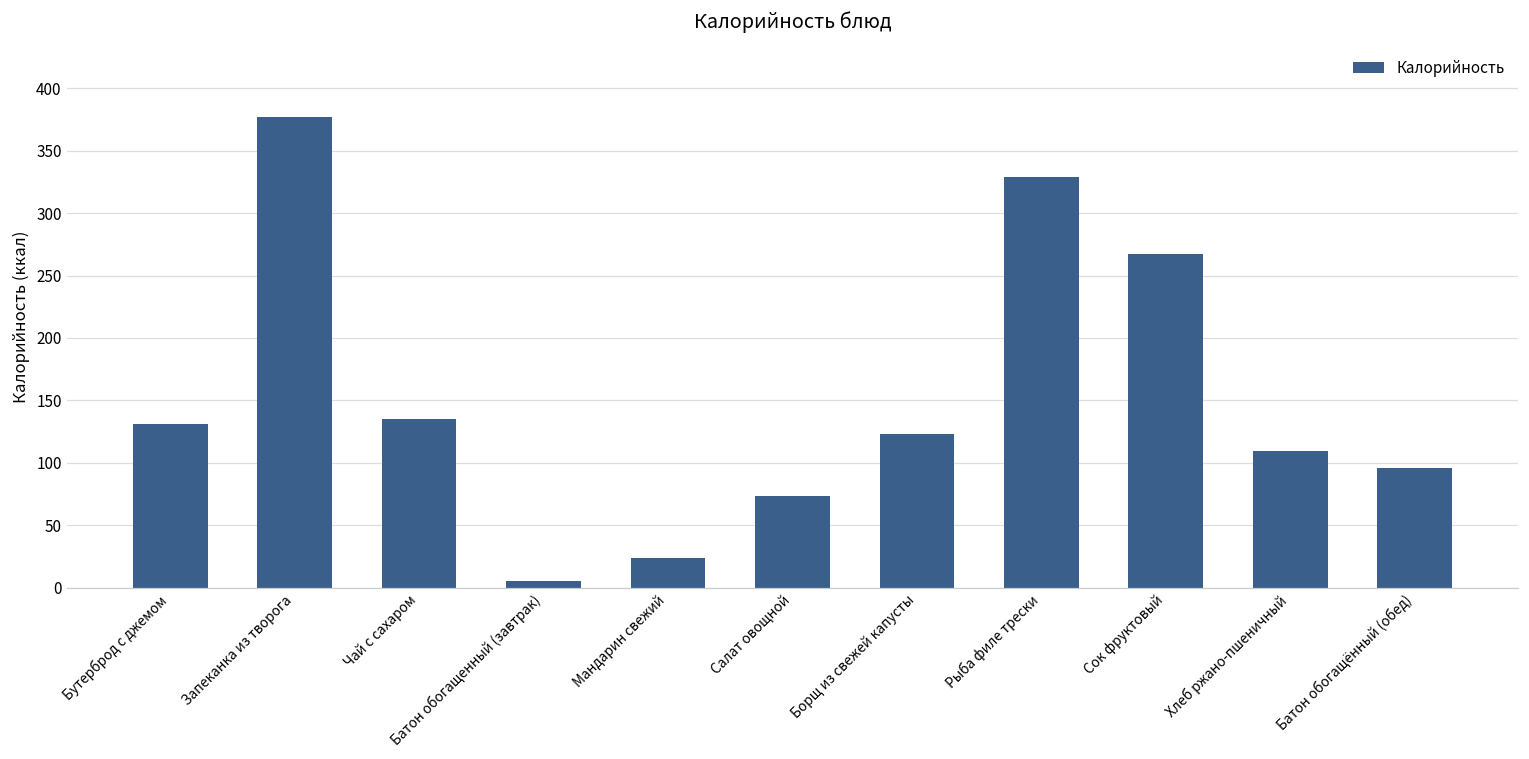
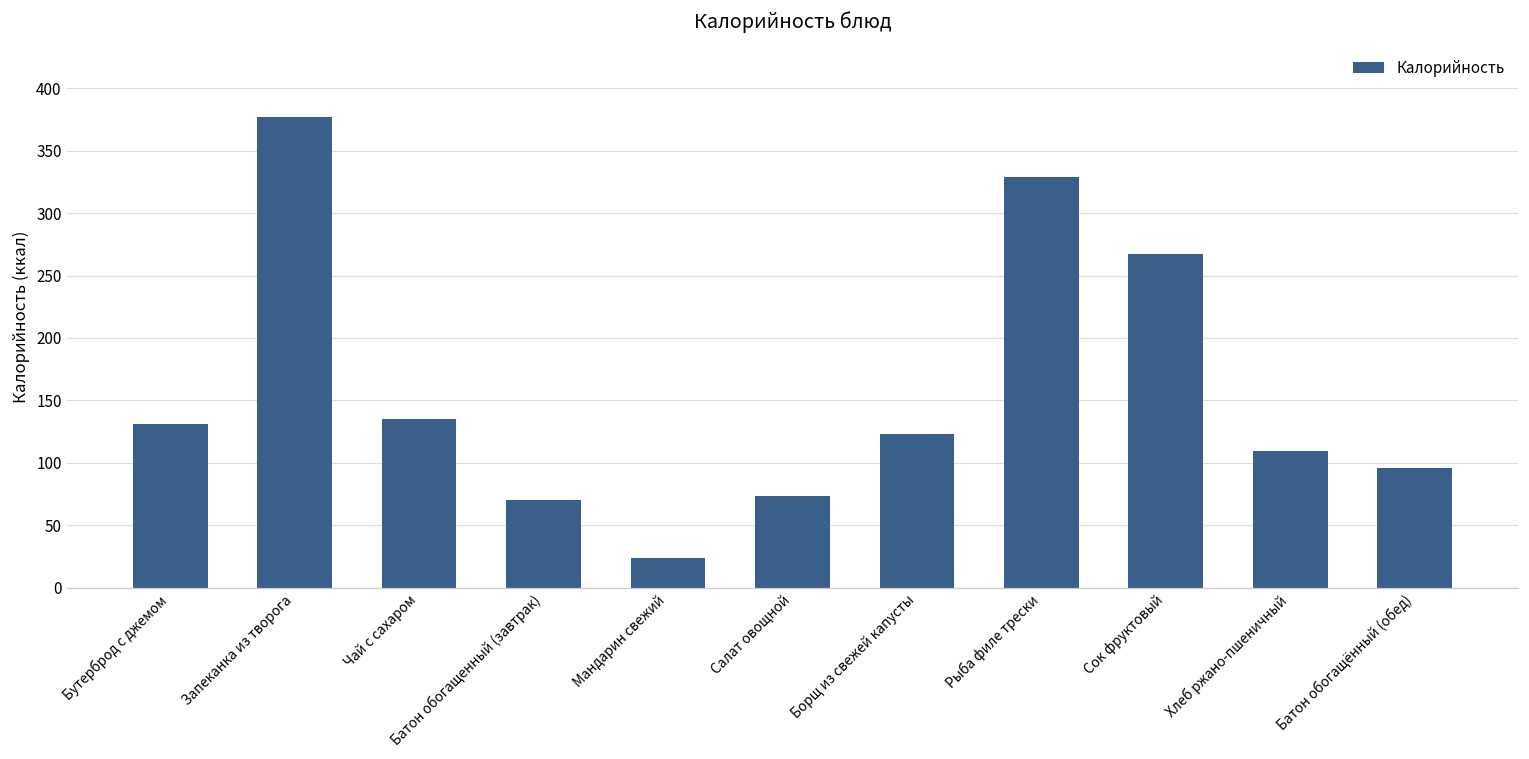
Батон обогащенный (завтрак): 5 -> 70
